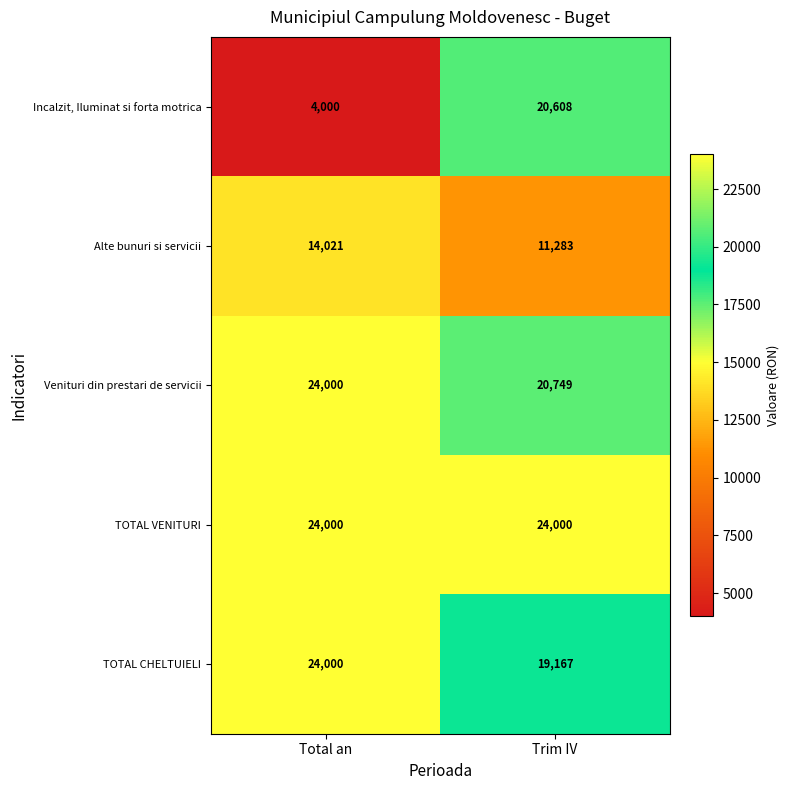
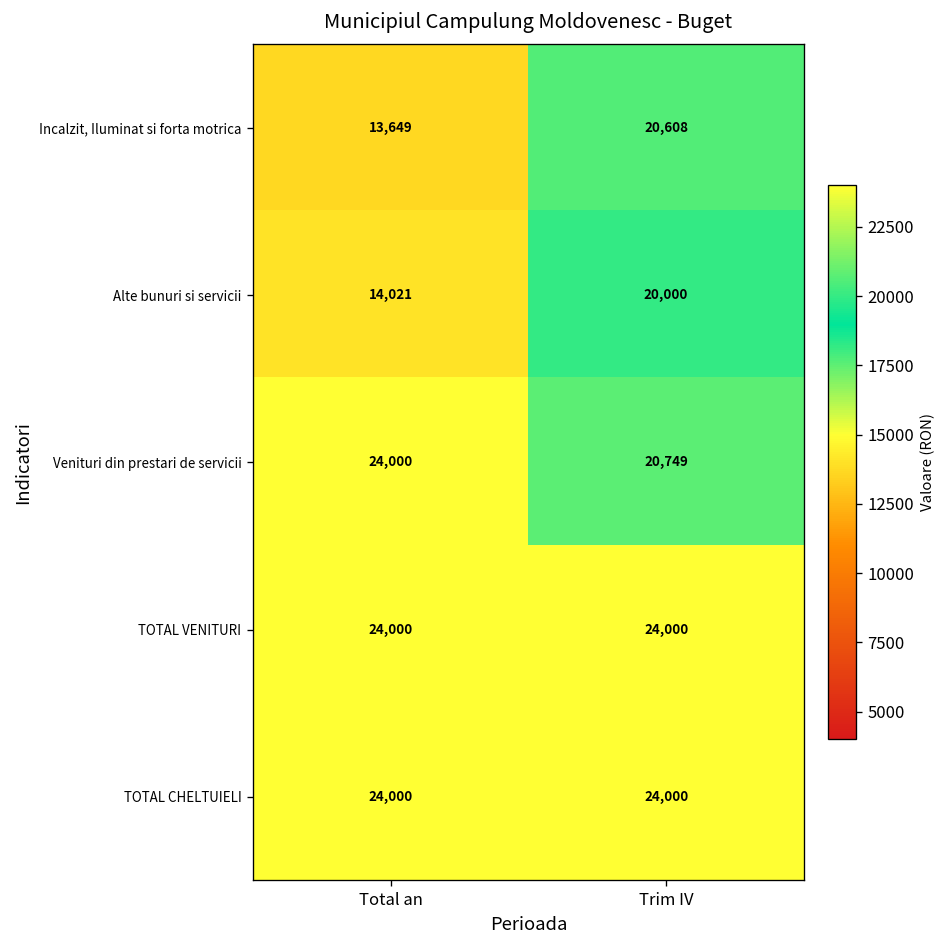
Incalzit, Iluminat si forta motrica, Total an: 4,000 -> 13,649
Alte bunuri si servicii, Trim IV: 11,283 -> 20,000
TOTAL CHELTUIELI, Trim IV: 19,167 -> 24,000
